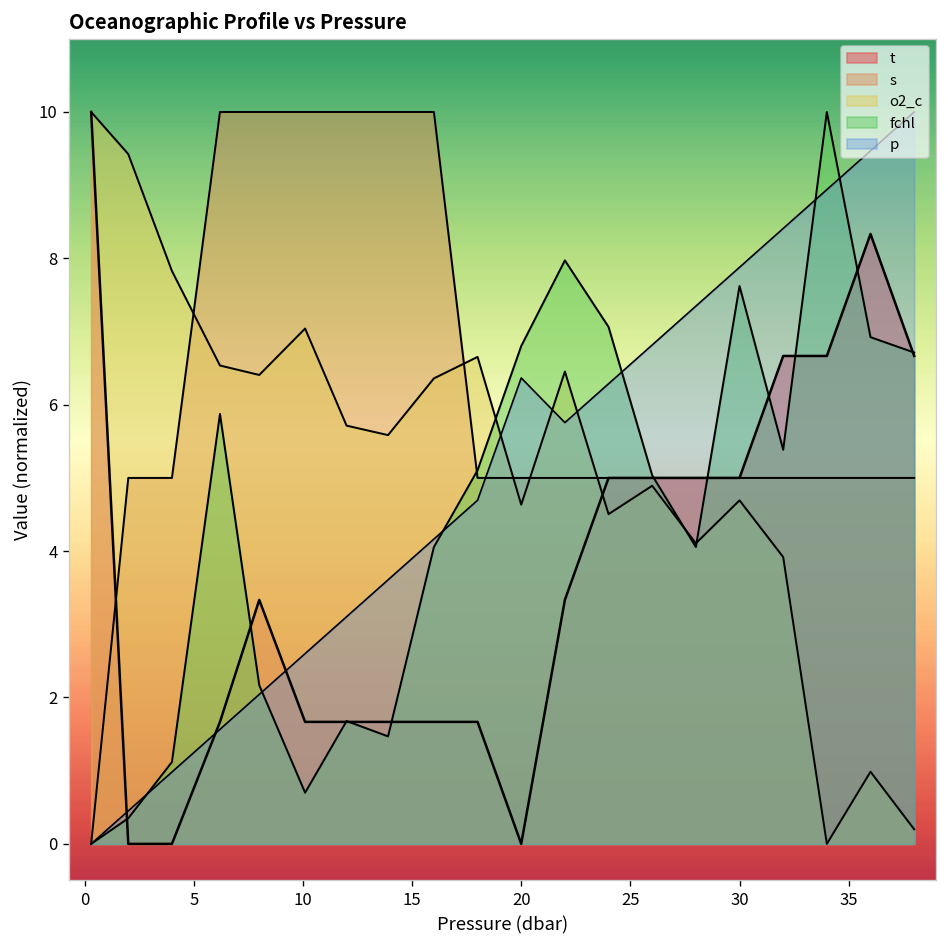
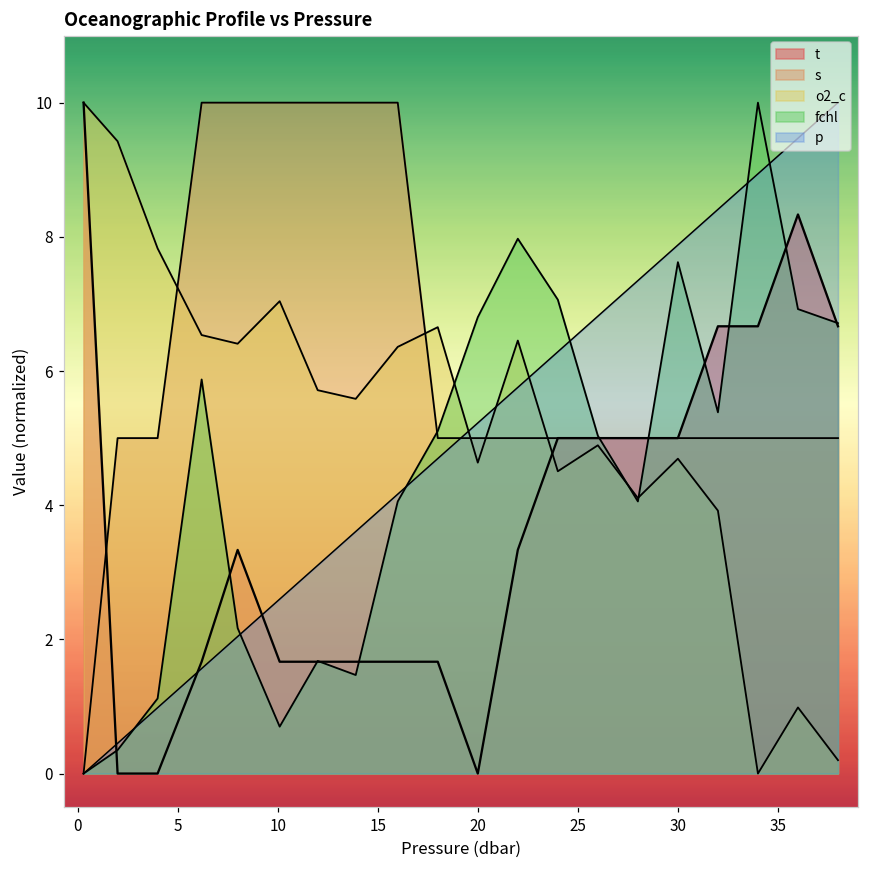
p, 20: 6.4 -> 5.2
